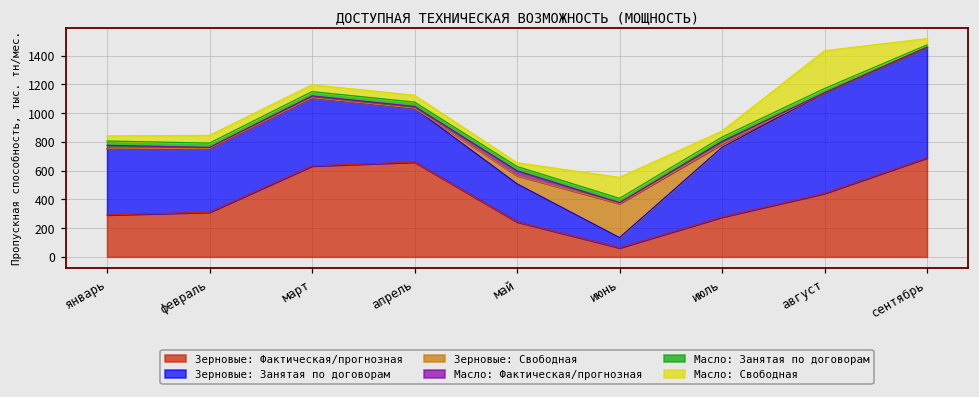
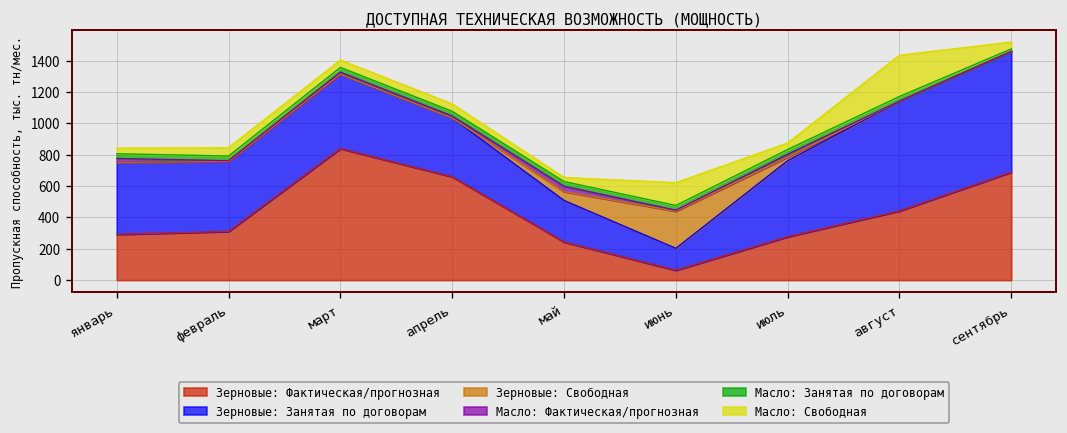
Зерновые: Фактическая/прогнозная, март: 630 -> 840
Зерновые: Занятая по договорам, июнь: 70 -> 140
